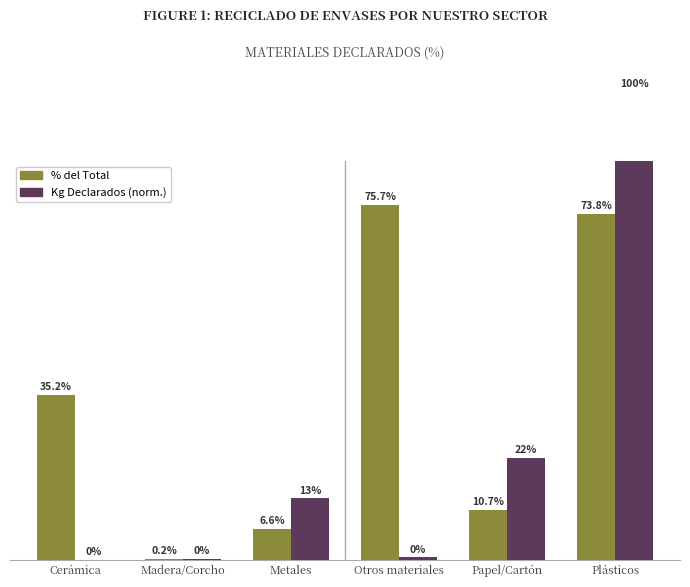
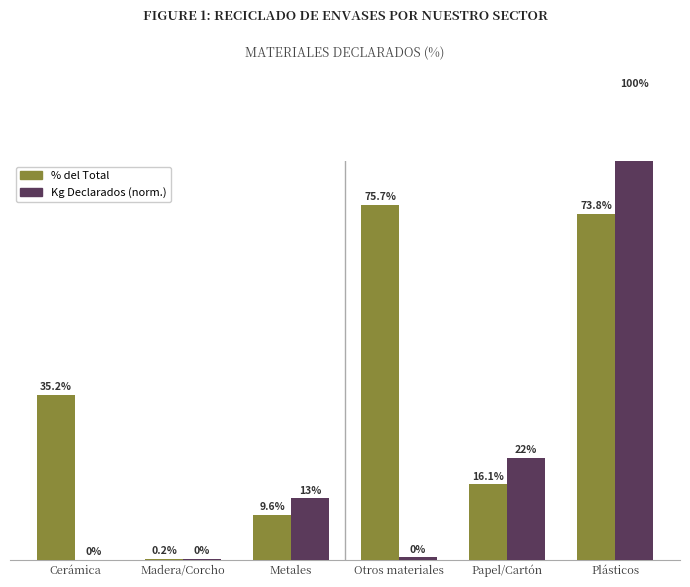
% del Total, Metales: 6.6% -> 9.6%
% del Total, Papel/Cartón: 10.7% -> 16.1%
